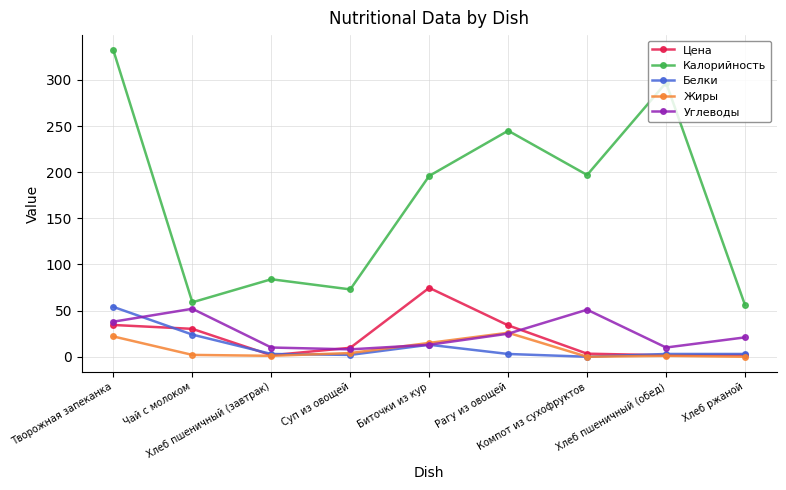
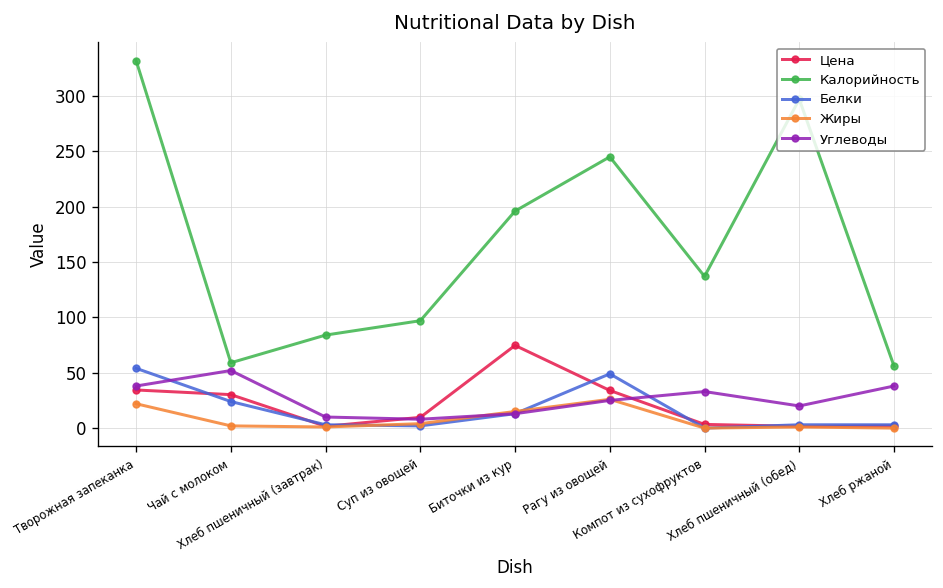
Калорийность, Суп из овощей: 70 -> 100
Белки, Рагу из овощей: 0 -> 50
Калорийность, Компот из сухофруктов: 200 -> 140
Углеводы, Компот из сухофруктов: 50 -> 30
Углеводы, Хлеб пшеничный (обед): 10 -> 20
Углеводы, Хлеб ржаной: 20 -> 40
